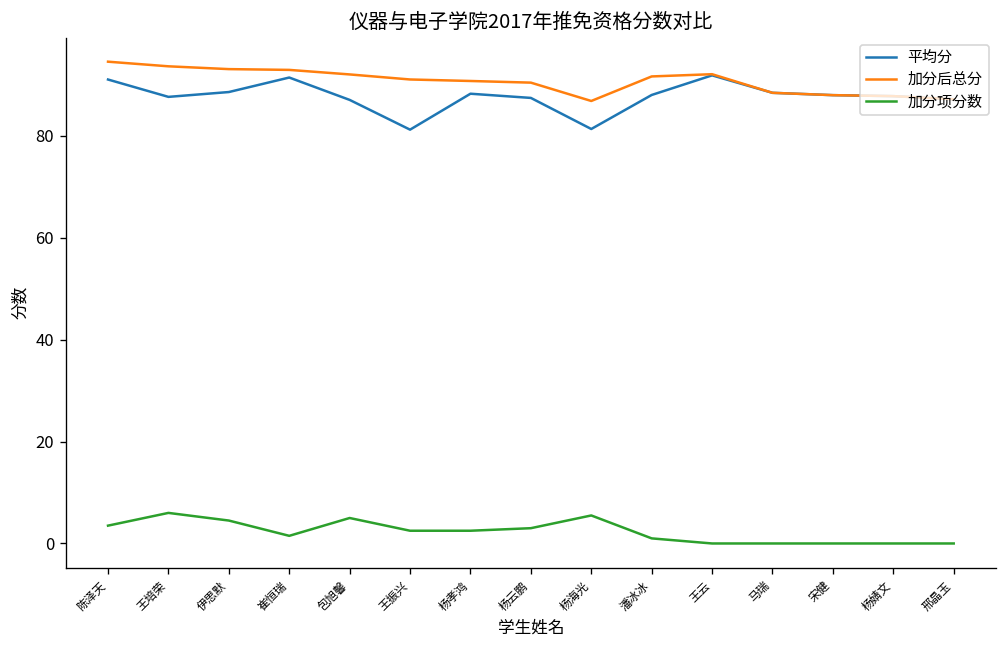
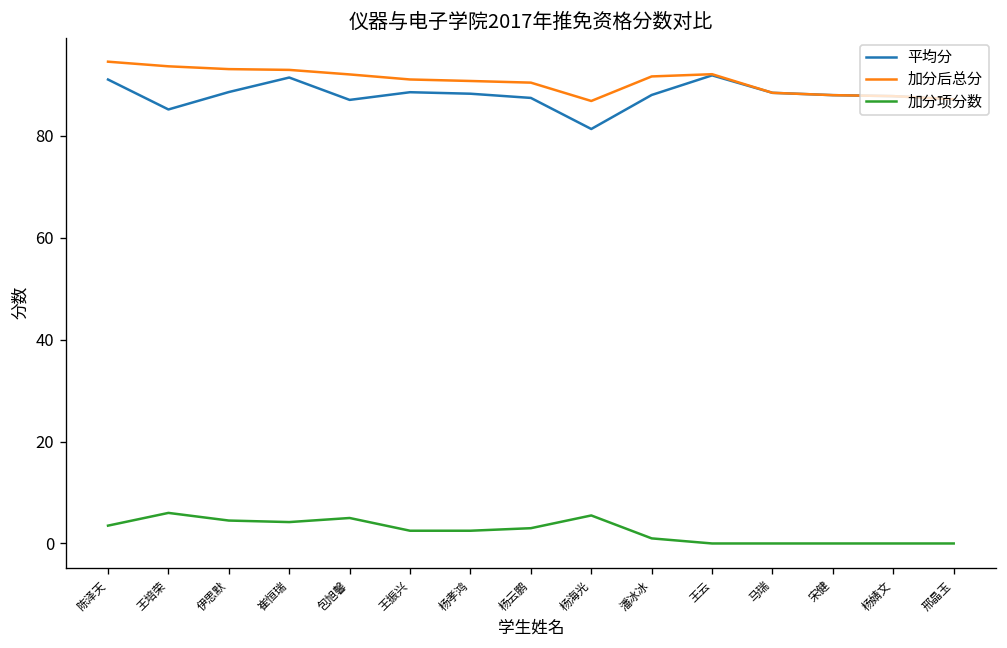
平均分, 王培荣: 88 -> 85
加分项分数, 崔恒瑞: 2 -> 4
平均分, 王振兴: 81 -> 89
